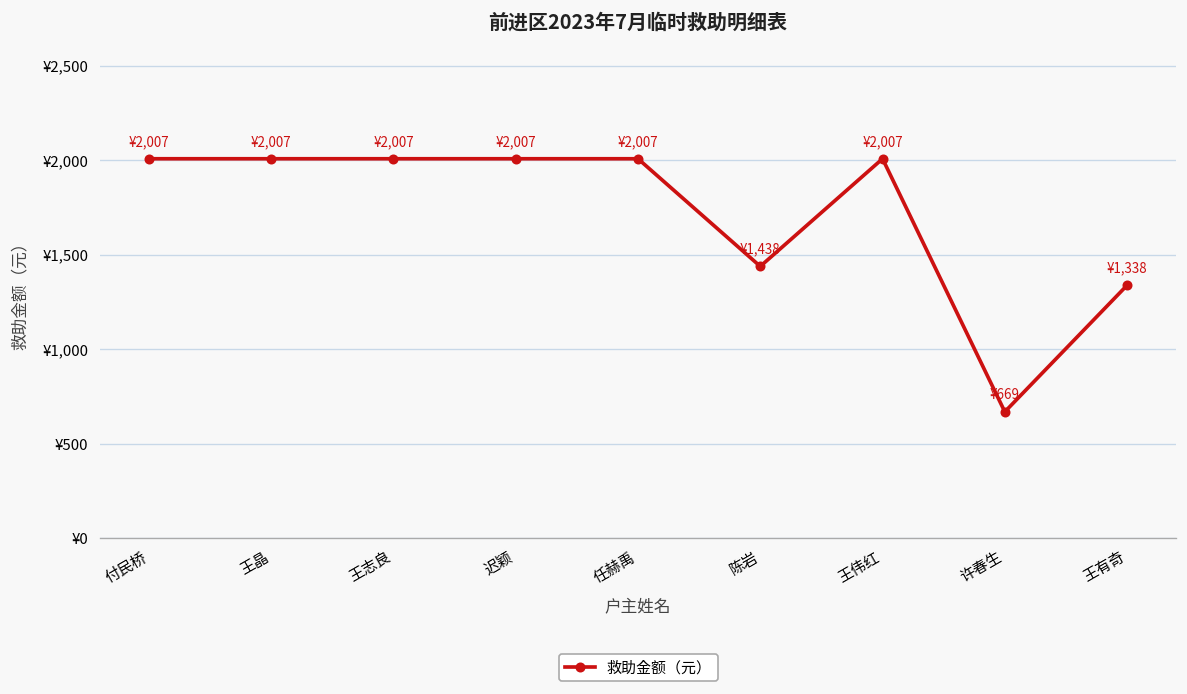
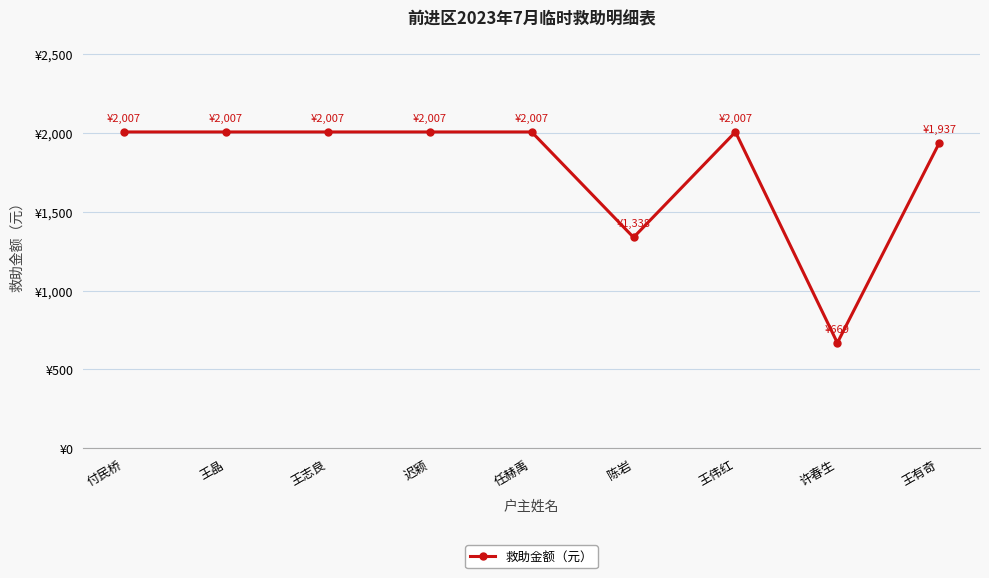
陈岩: ¥1,438 -> ¥1,338
王有奇: ¥1,338 -> ¥1,937
